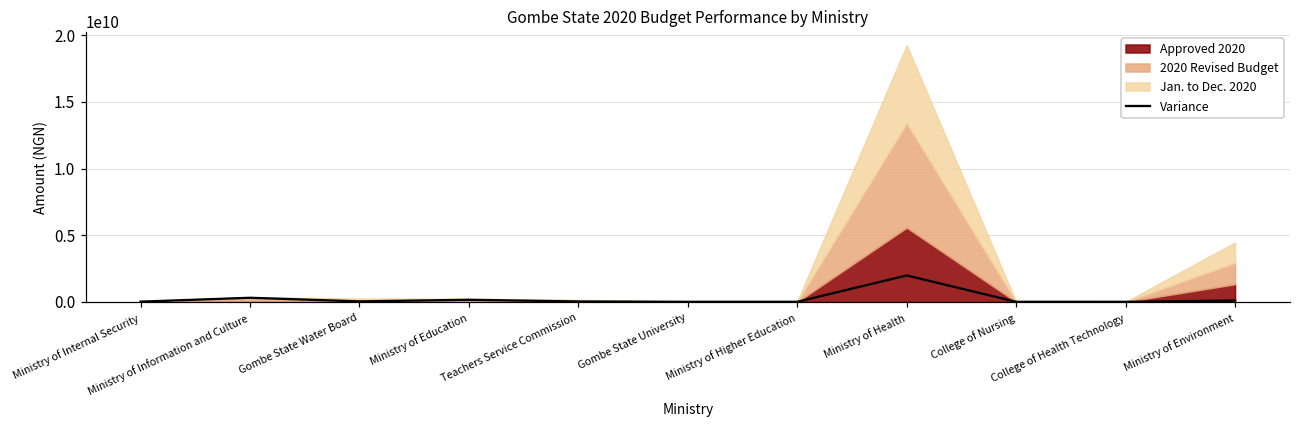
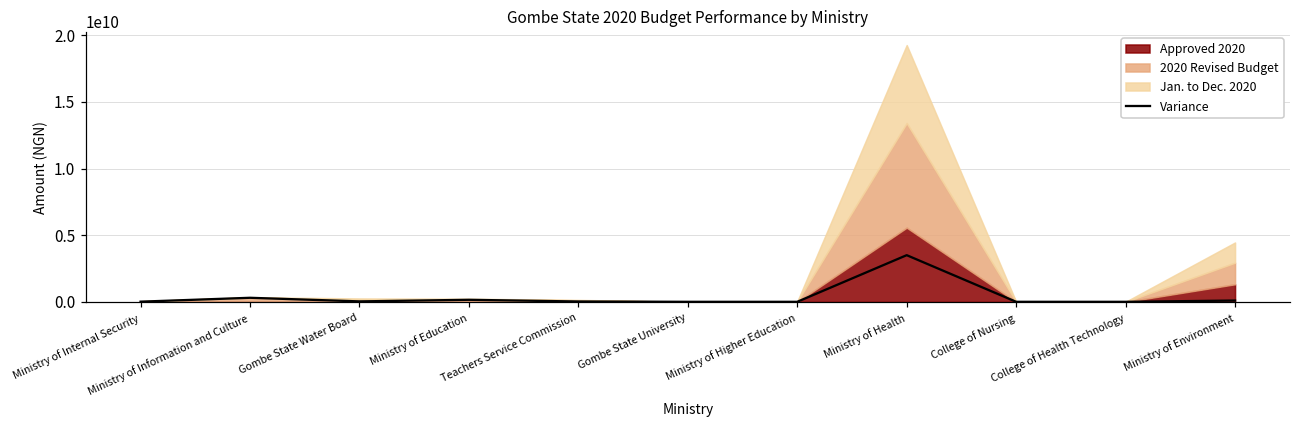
Variance, Ministry of Health: 2000000000 -> 3500000000
